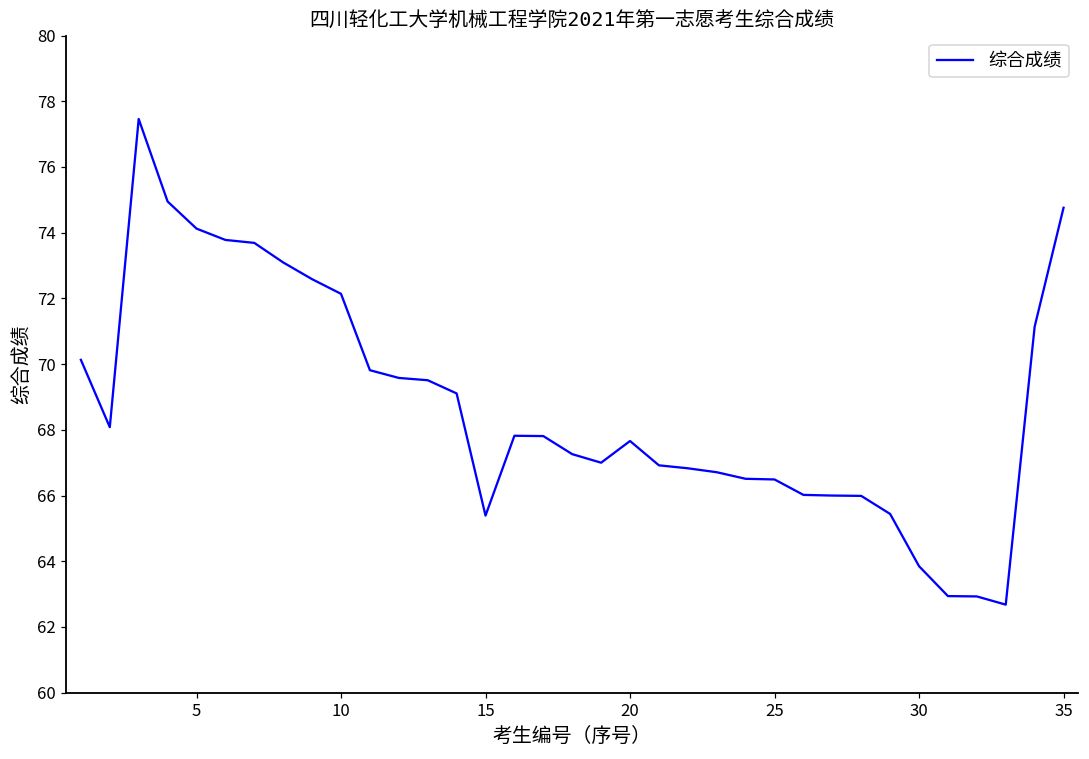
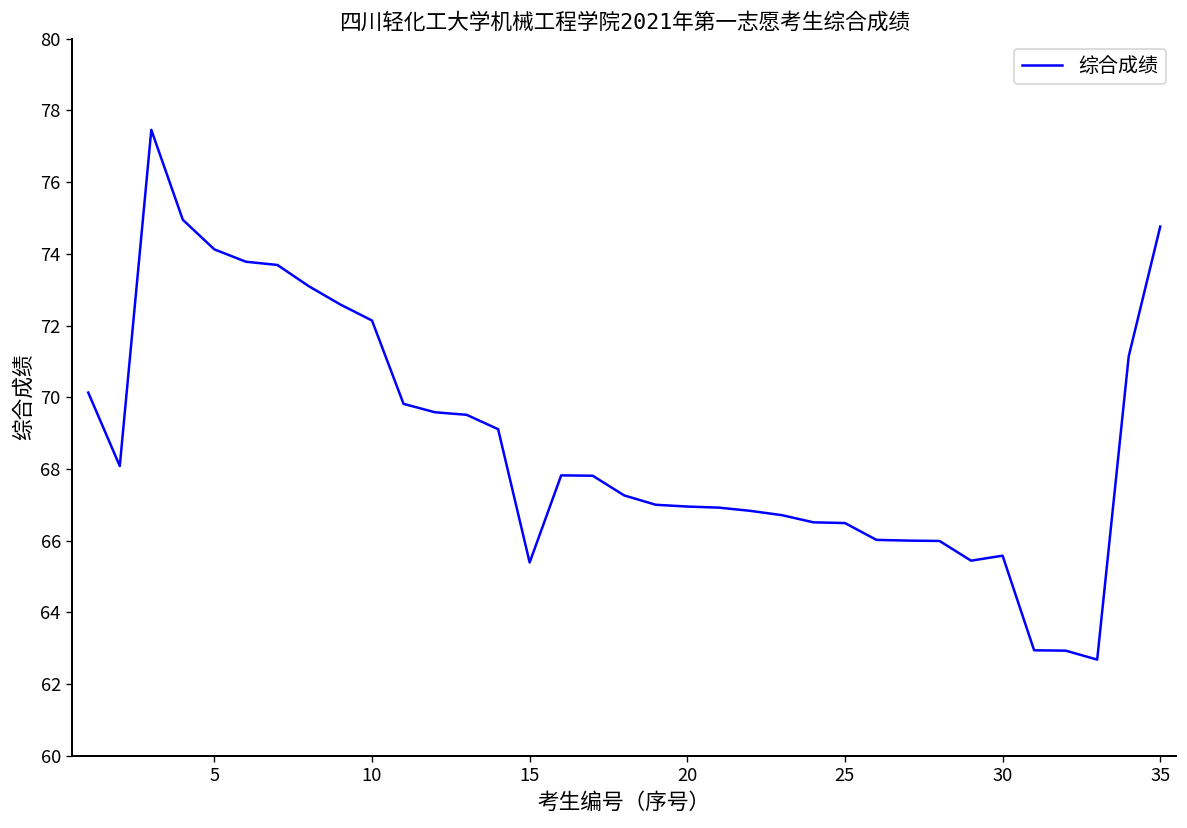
20: 67.7 -> 67.0
30: 63.9 -> 65.6
